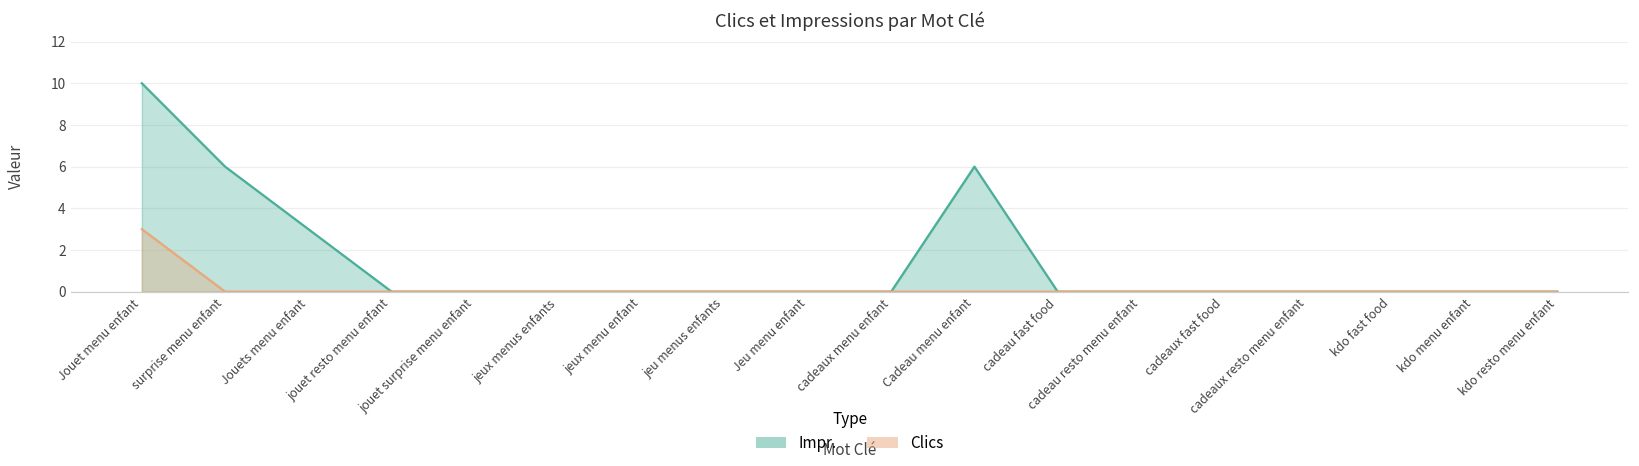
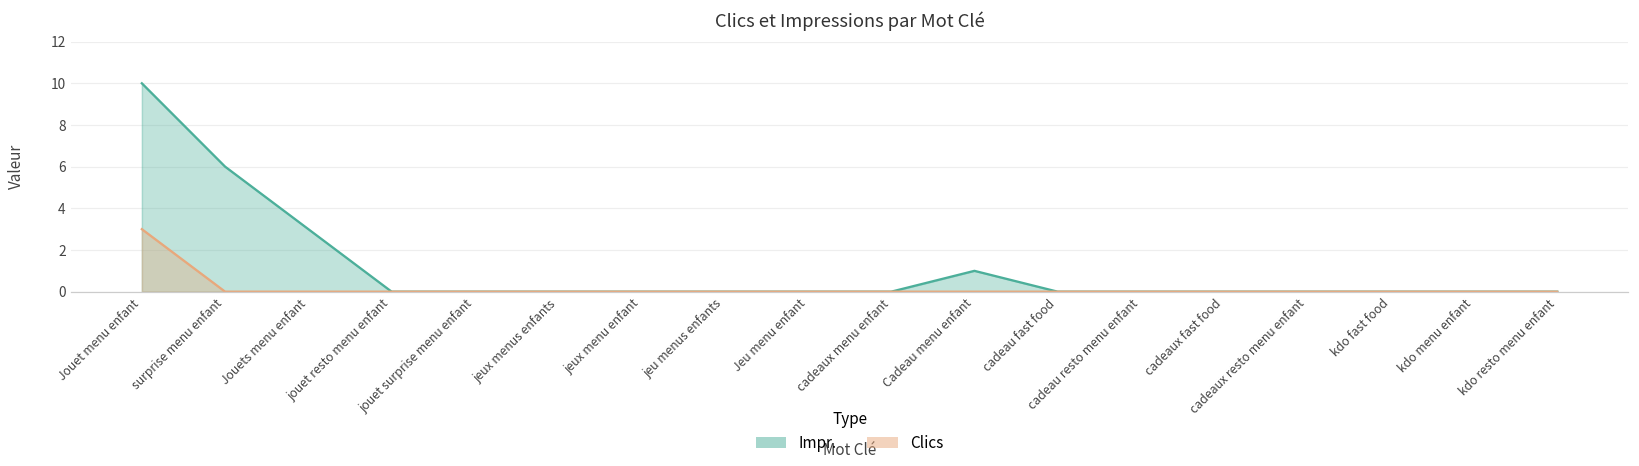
Impr., Cadeau menu enfant: 6 -> 1
